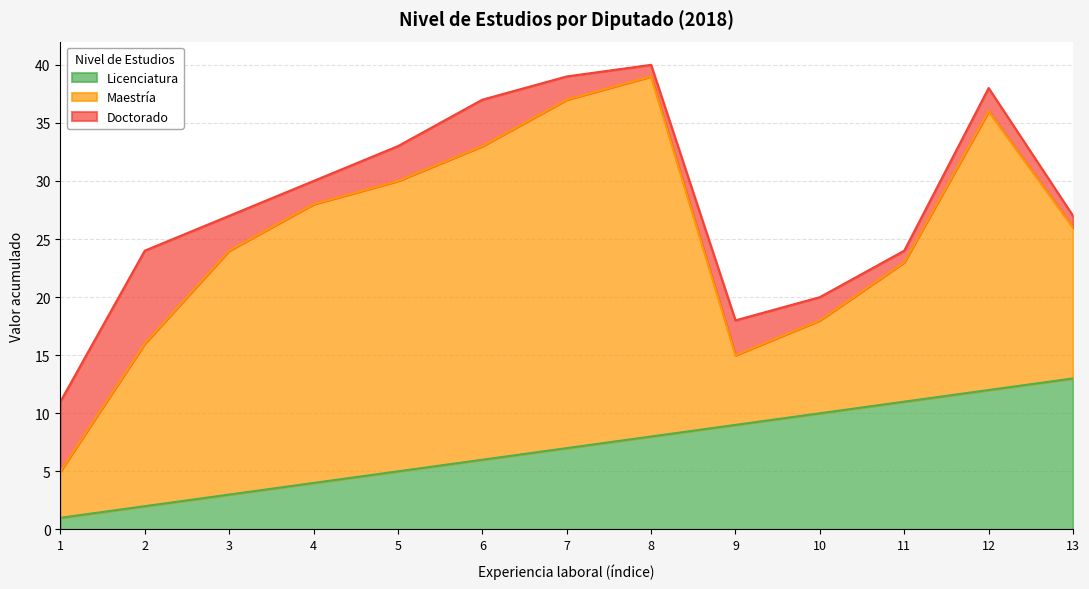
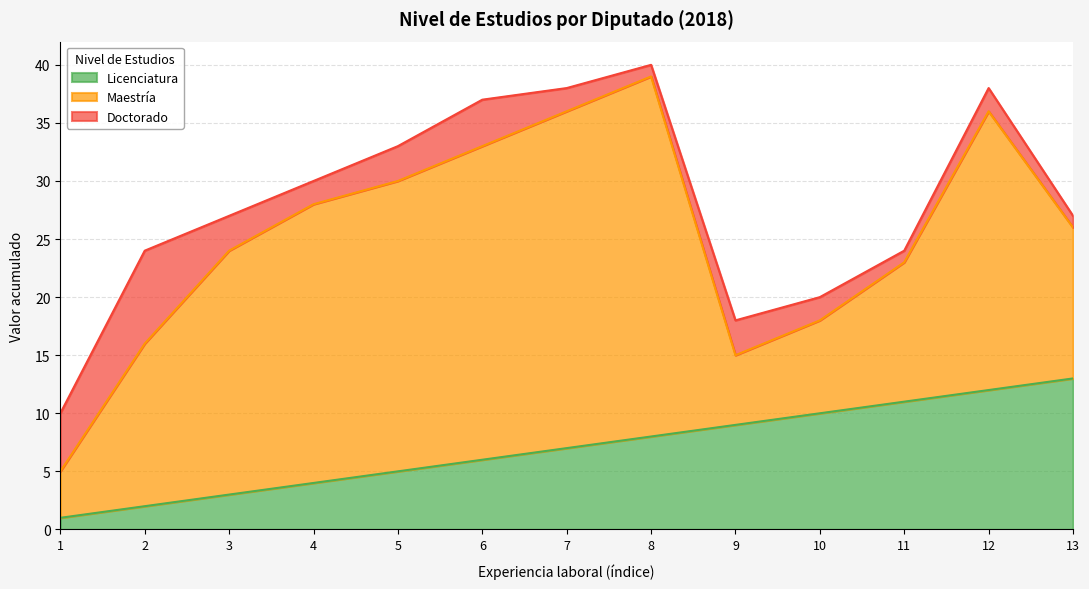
Doctorado, 1: 6 -> 5
Maestría, 7: 30 -> 29
